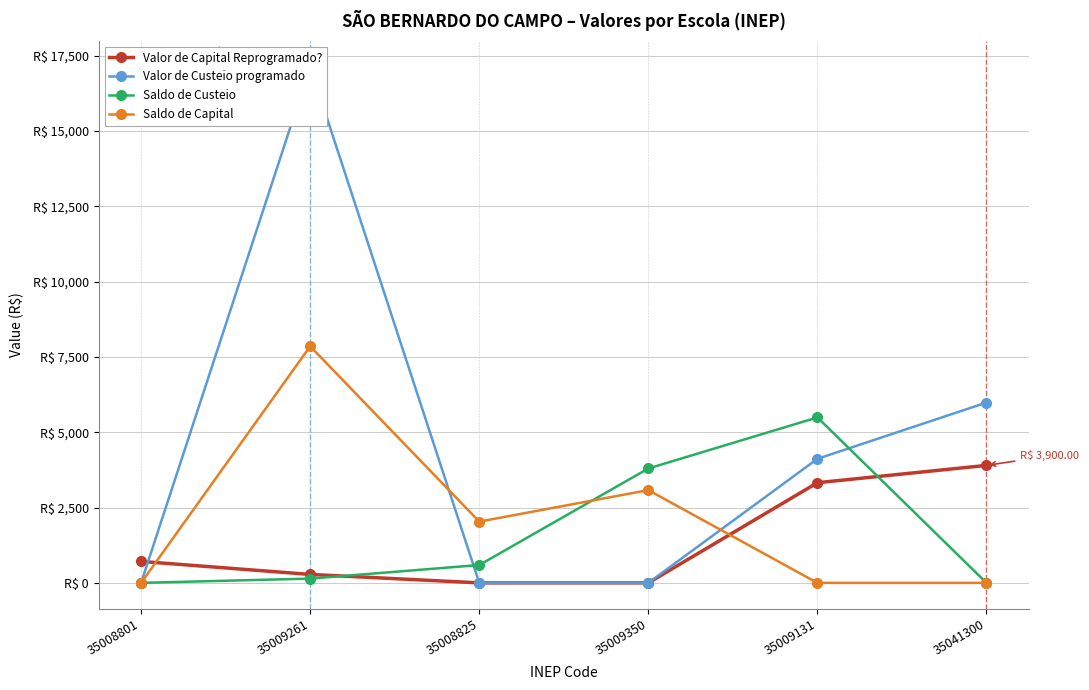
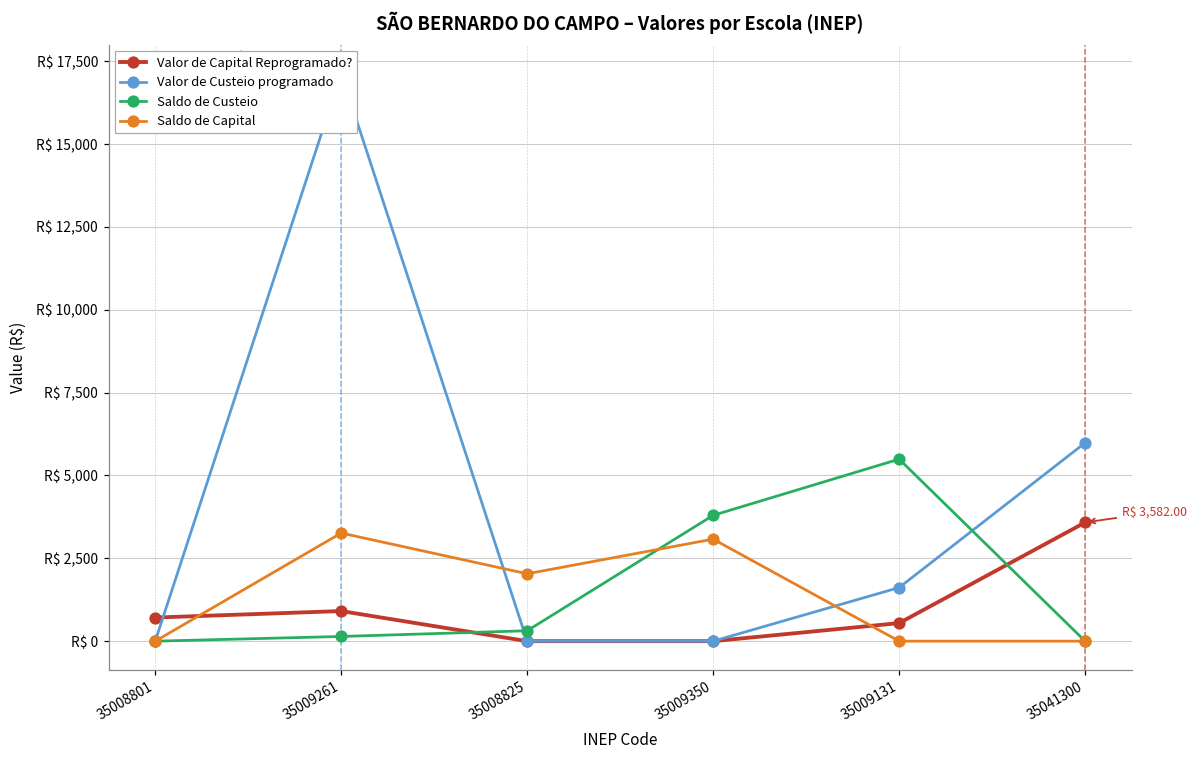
Valor de Capital Reprogramado?, 35009261: R$ 300 -> R$ 900
Saldo de Capital, 35009261: R$ 7,900 -> R$ 3,300
Saldo de Custeio, 35008825: R$ 600 -> R$ 300
Valor de Capital Reprogramado?, 35009131: R$ 3,300 -> R$ 500
Valor de Custeio programado, 35009131: R$ 4,100 -> R$ 1,600
Valor de Capital Reprogramado?, 35041300: 3,900.00 -> 3,582.00
